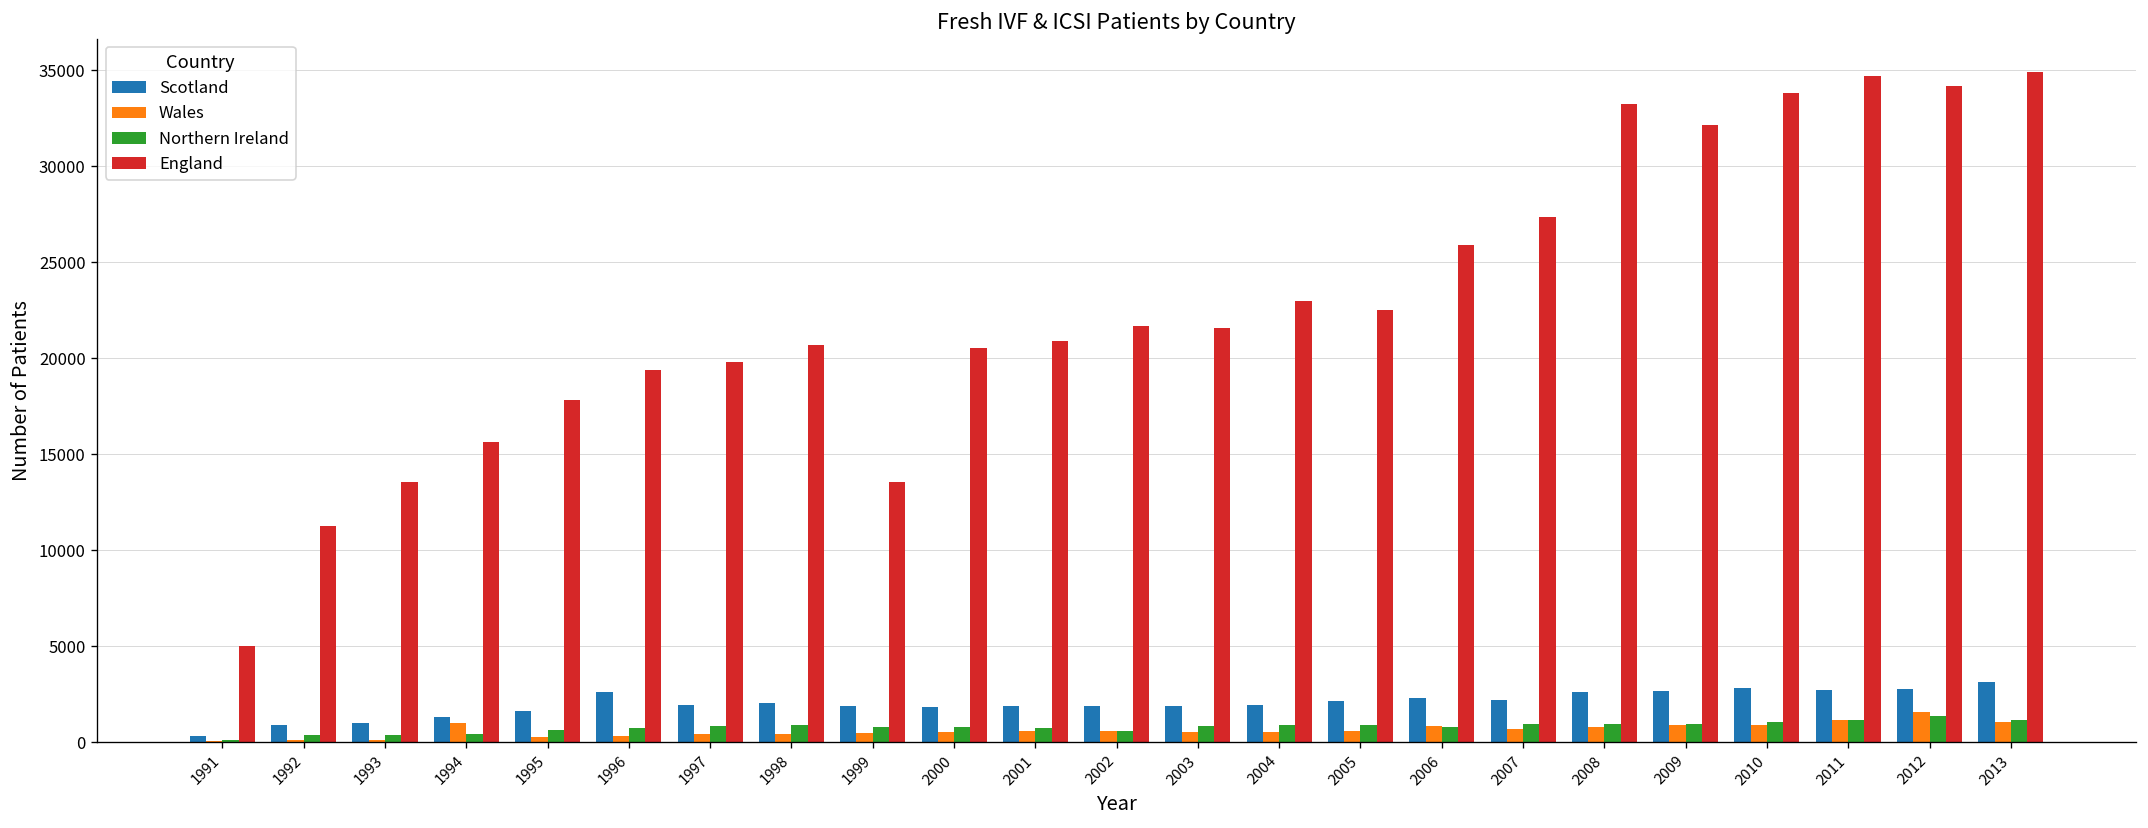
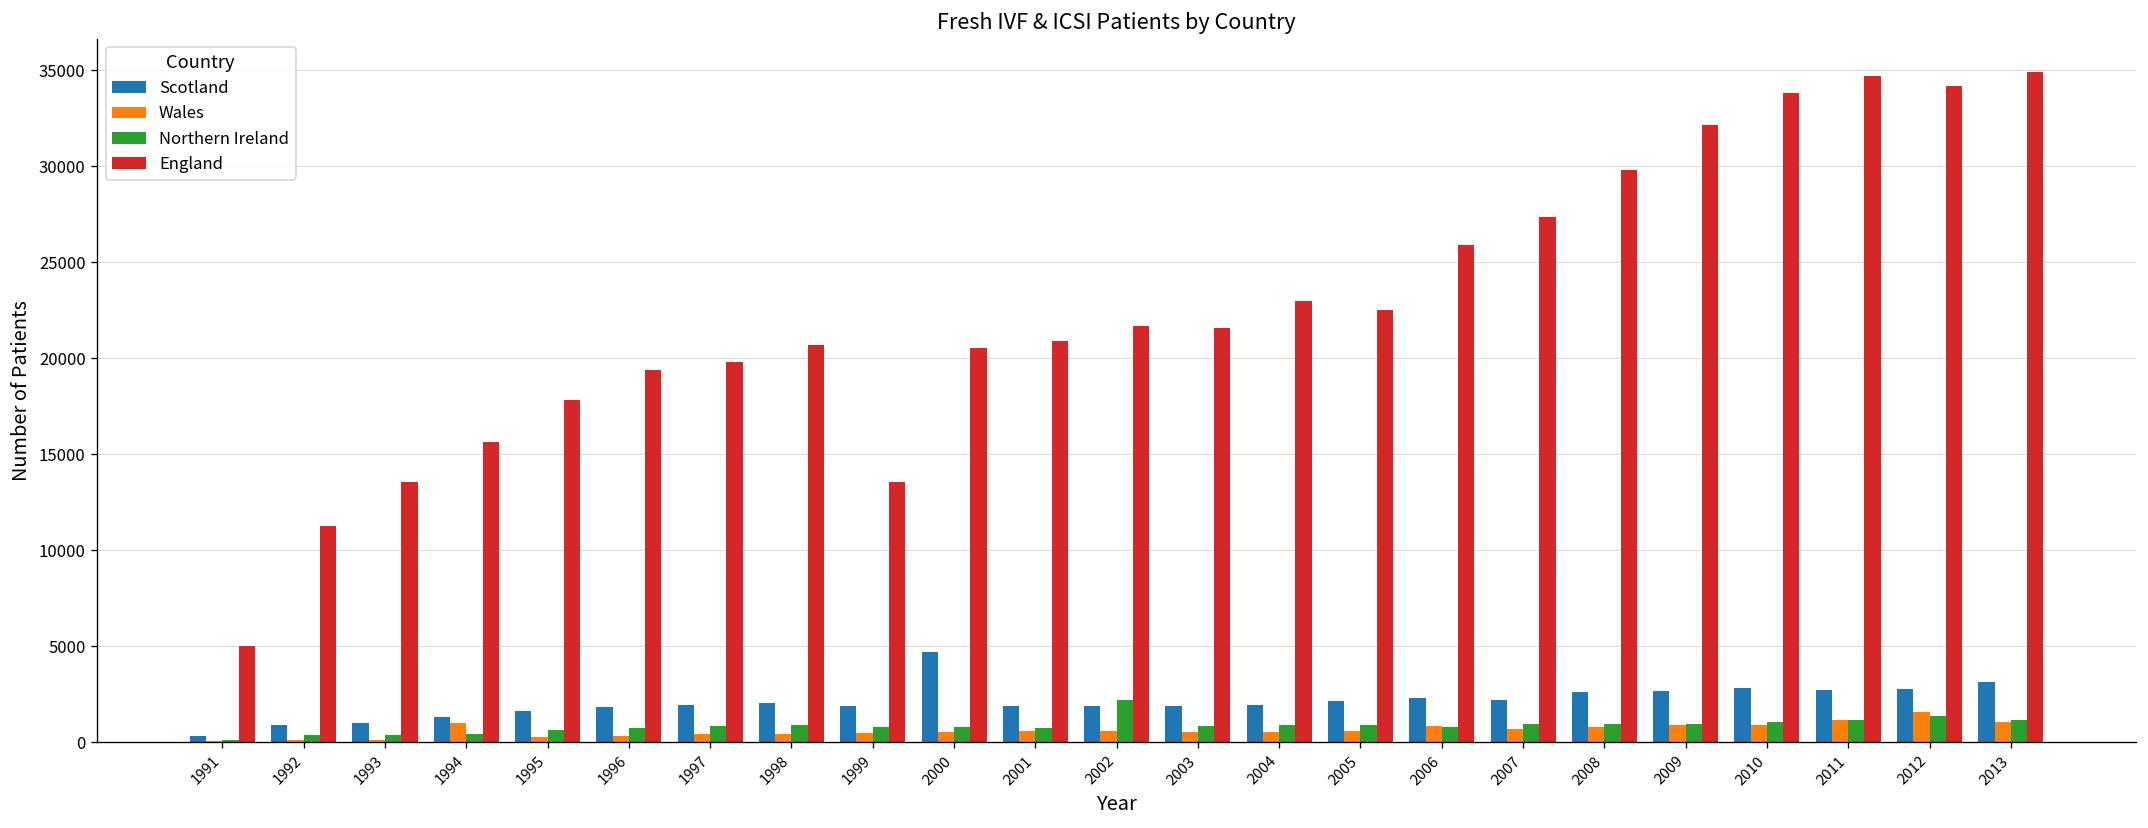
Scotland, 1996: 2600 -> 1900
Scotland, 2000: 1900 -> 4700
Northern Ireland, 2002: 600 -> 2200
England, 2008: 33200 -> 29800
